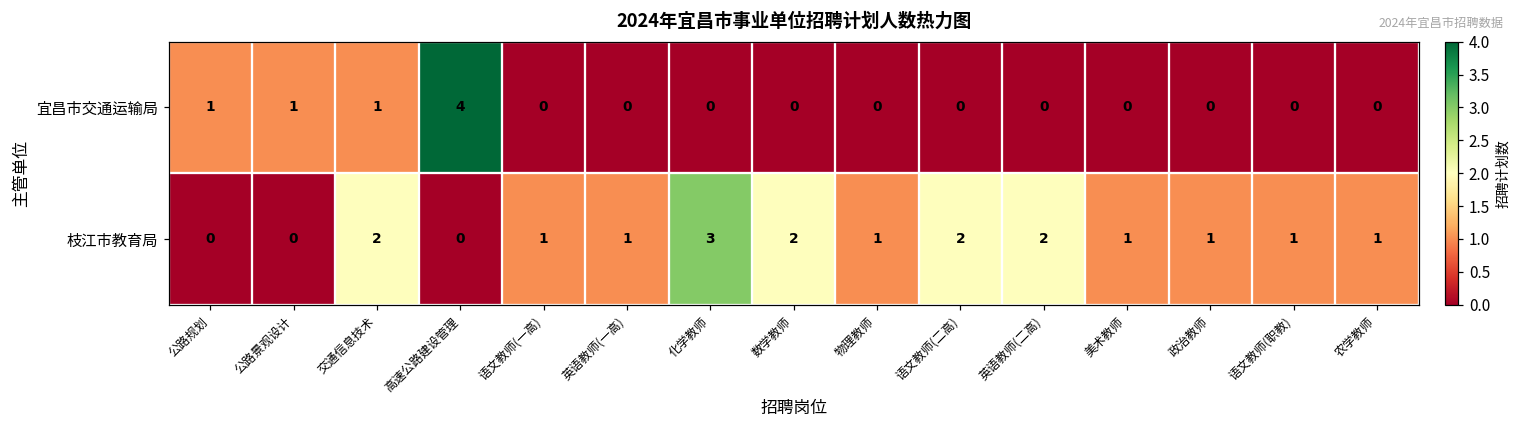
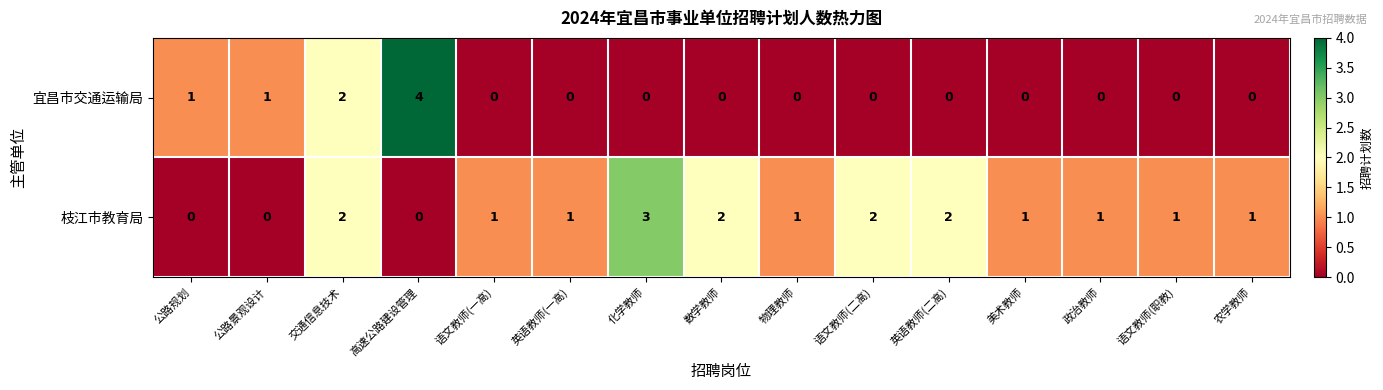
宜昌市交通运输局, 交通信息技术: 1 -> 2
